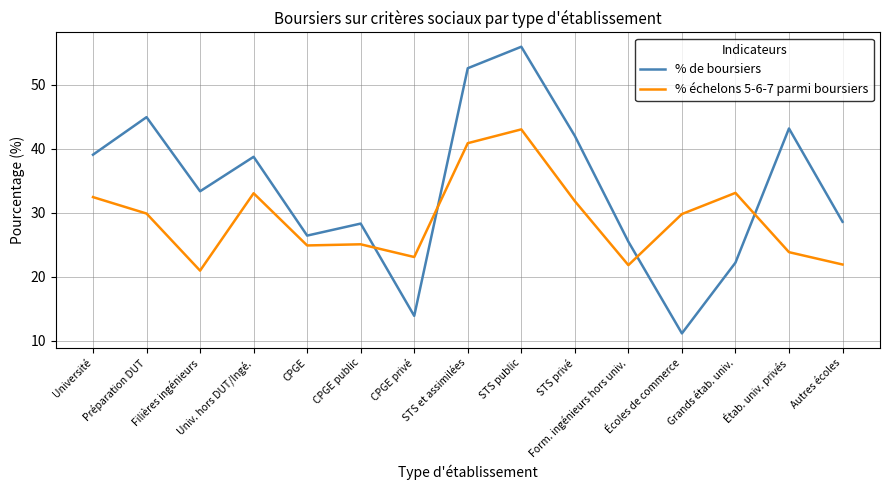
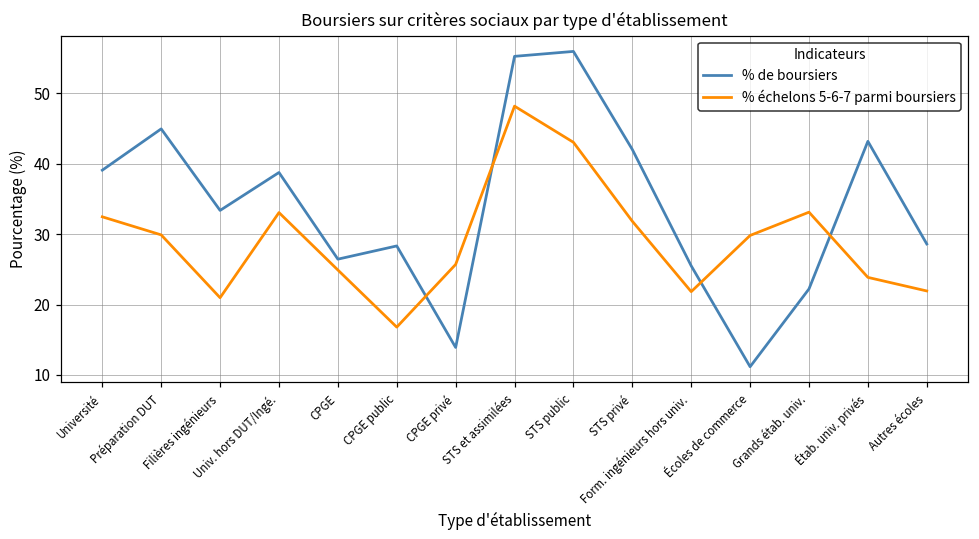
% échelons 5-6-7 parmi boursiers, CPGE public: 25 -> 17
% échelons 5-6-7 parmi boursiers, CPGE privé: 23 -> 26
% de boursiers, STS et assimilées: 53 -> 55
% échelons 5-6-7 parmi boursiers, STS et assimilées: 41 -> 48
